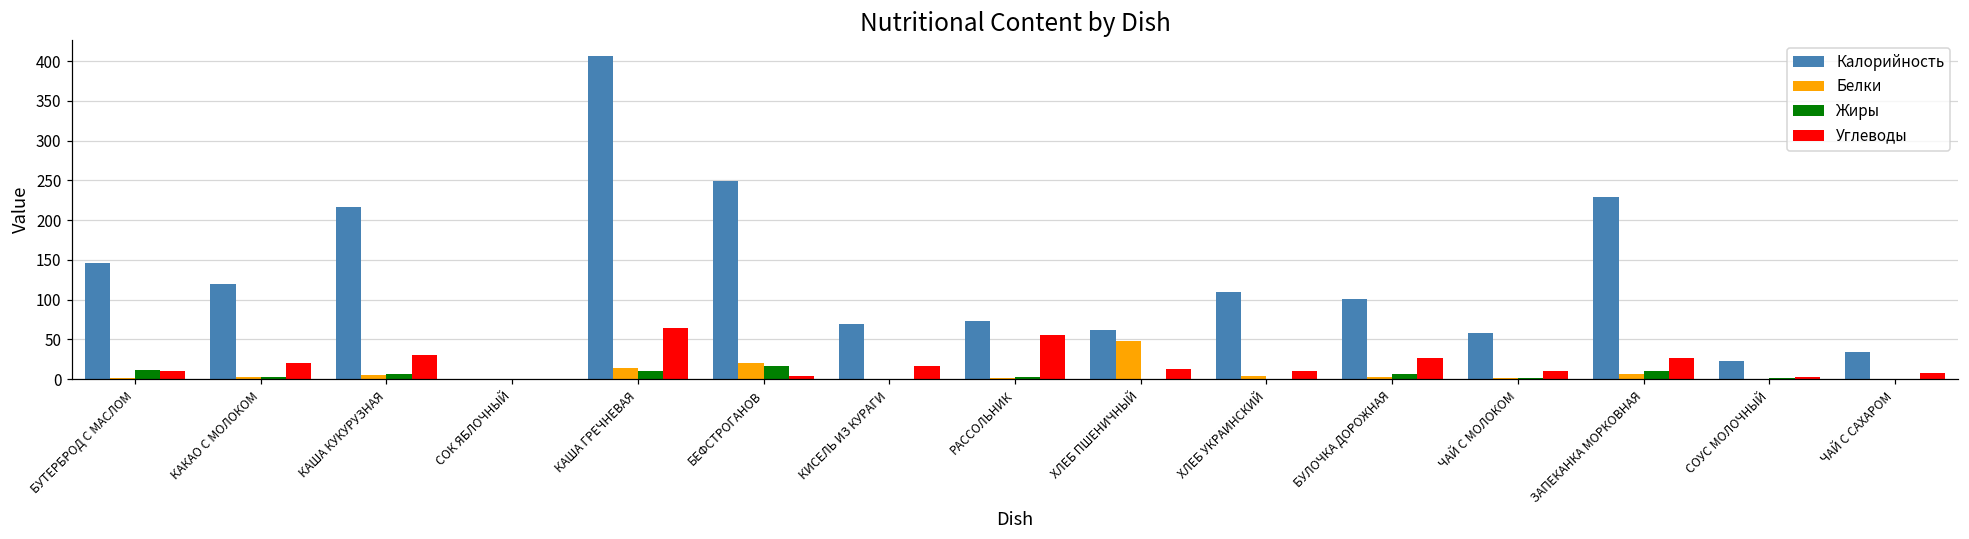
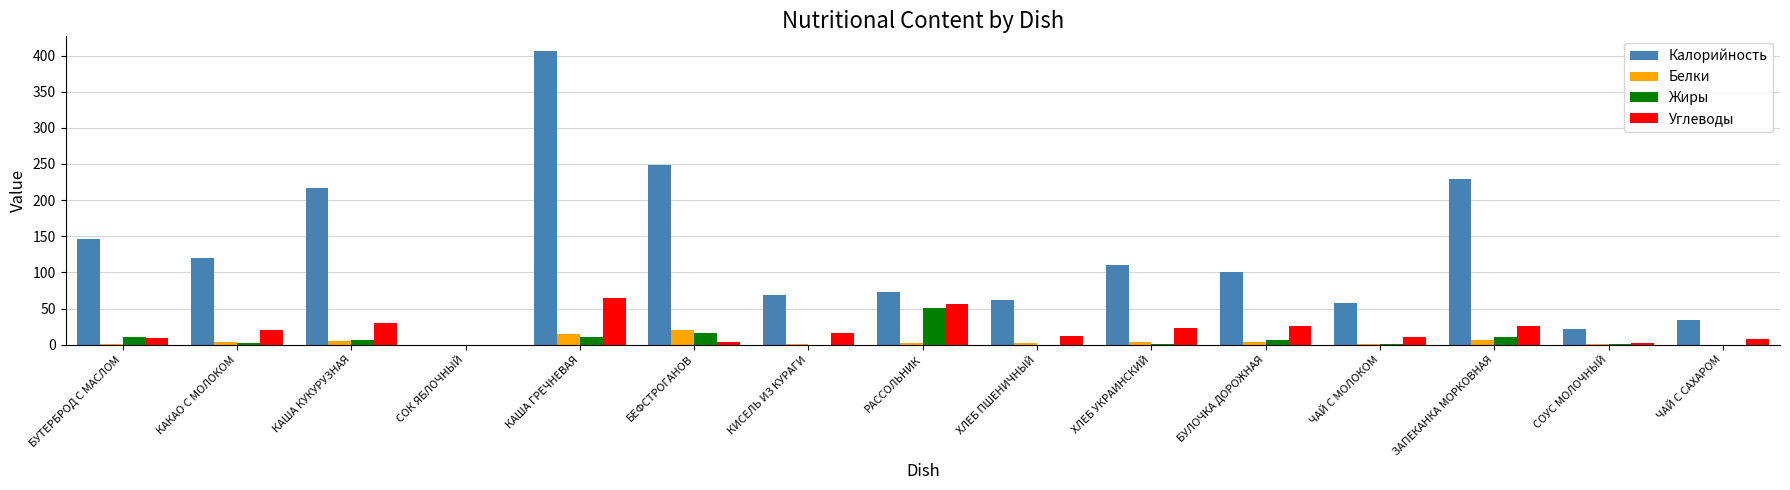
Жиры, РАССОЛЬНИК: 0 -> 50
Белки, ХЛЕБ ПШЕНИЧНЫЙ: 50 -> 0
Углеводы, ХЛЕБ УКРАИНСКИЙ: 10 -> 20
